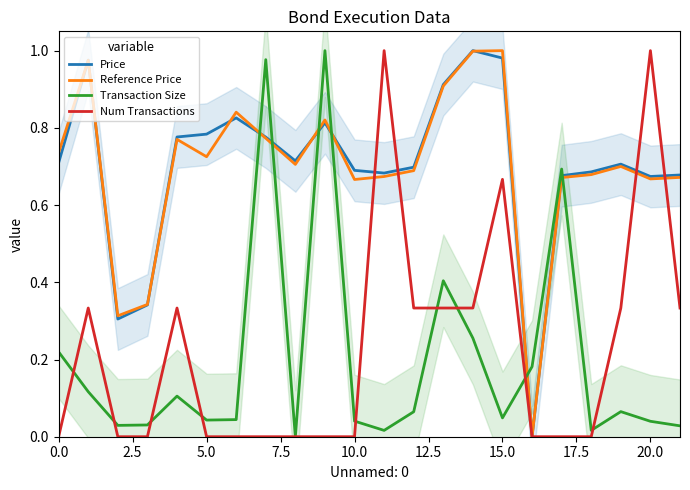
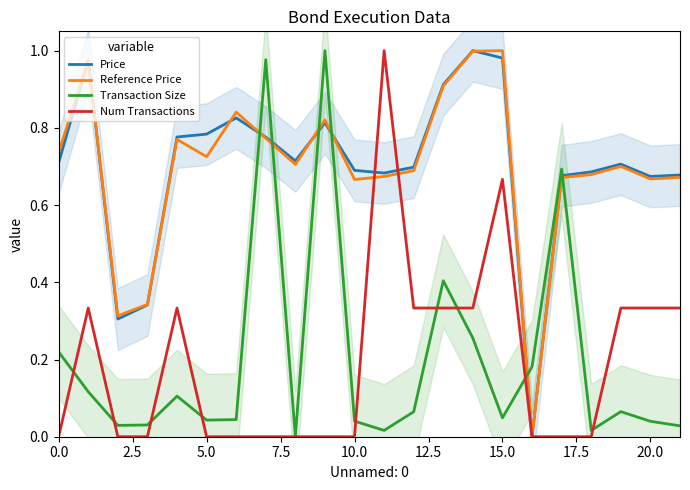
Num Transactions, 20.0: 1.00 -> 0.33
